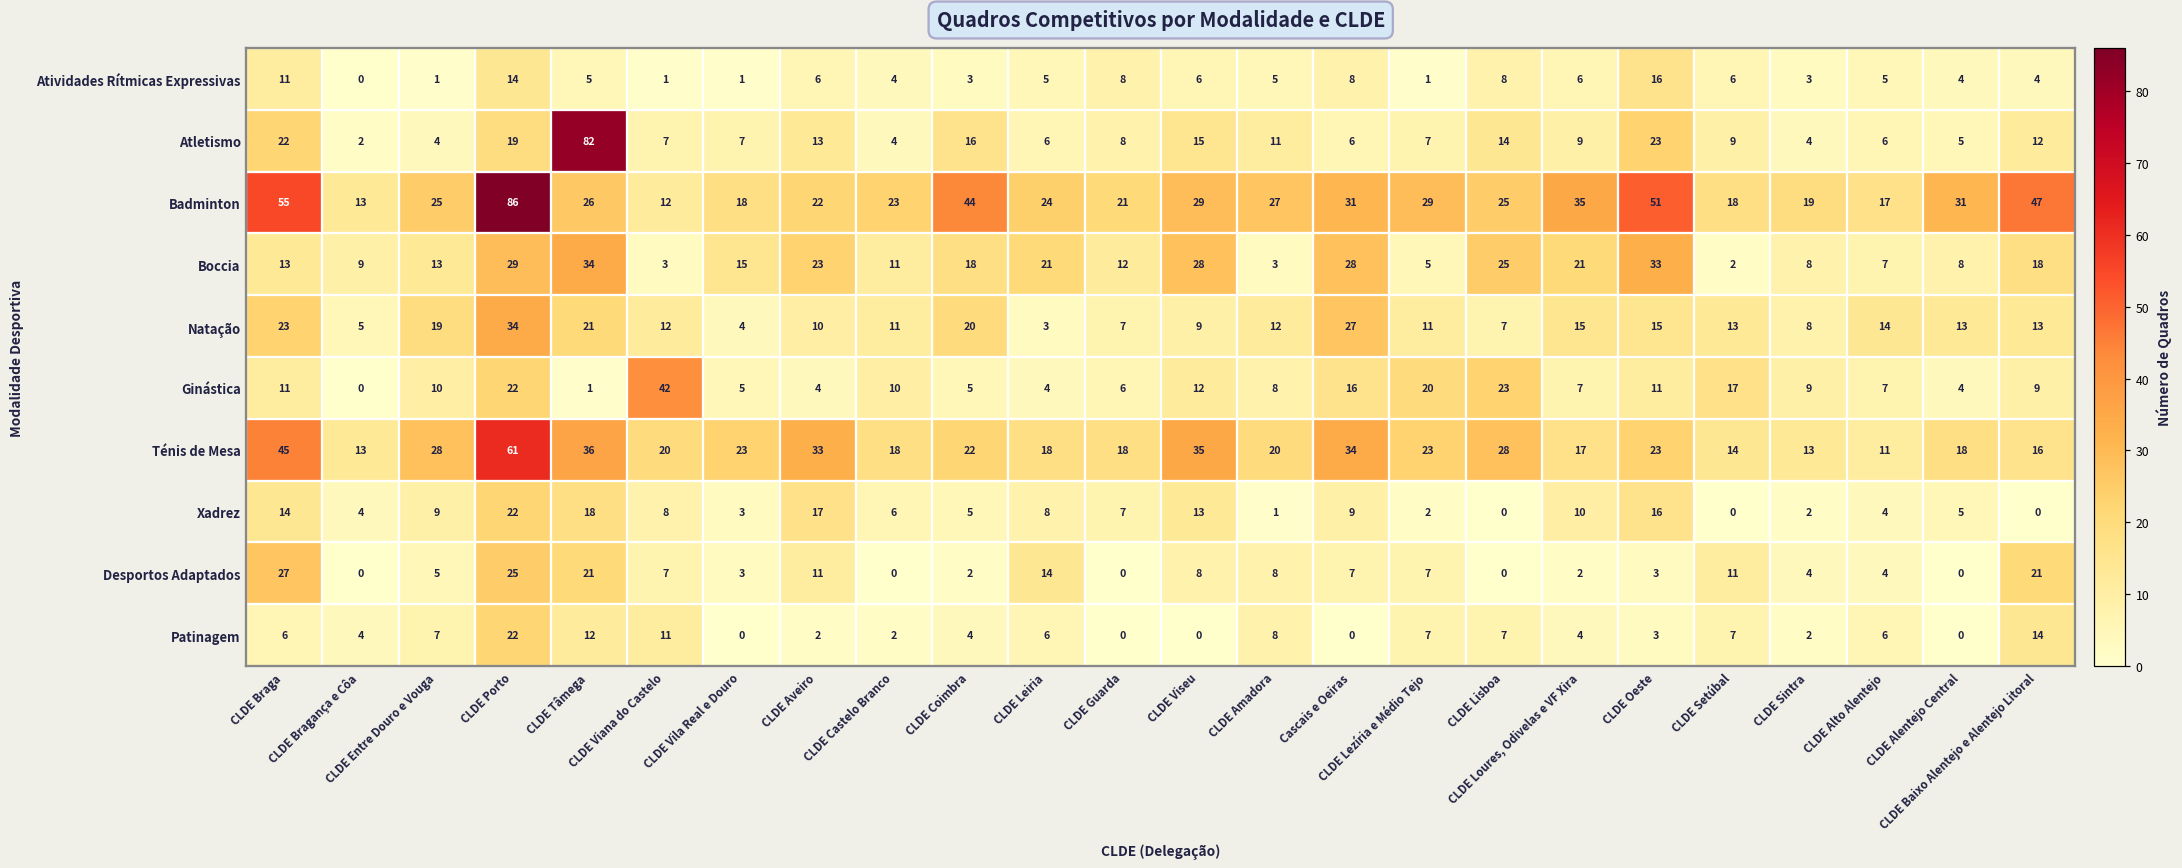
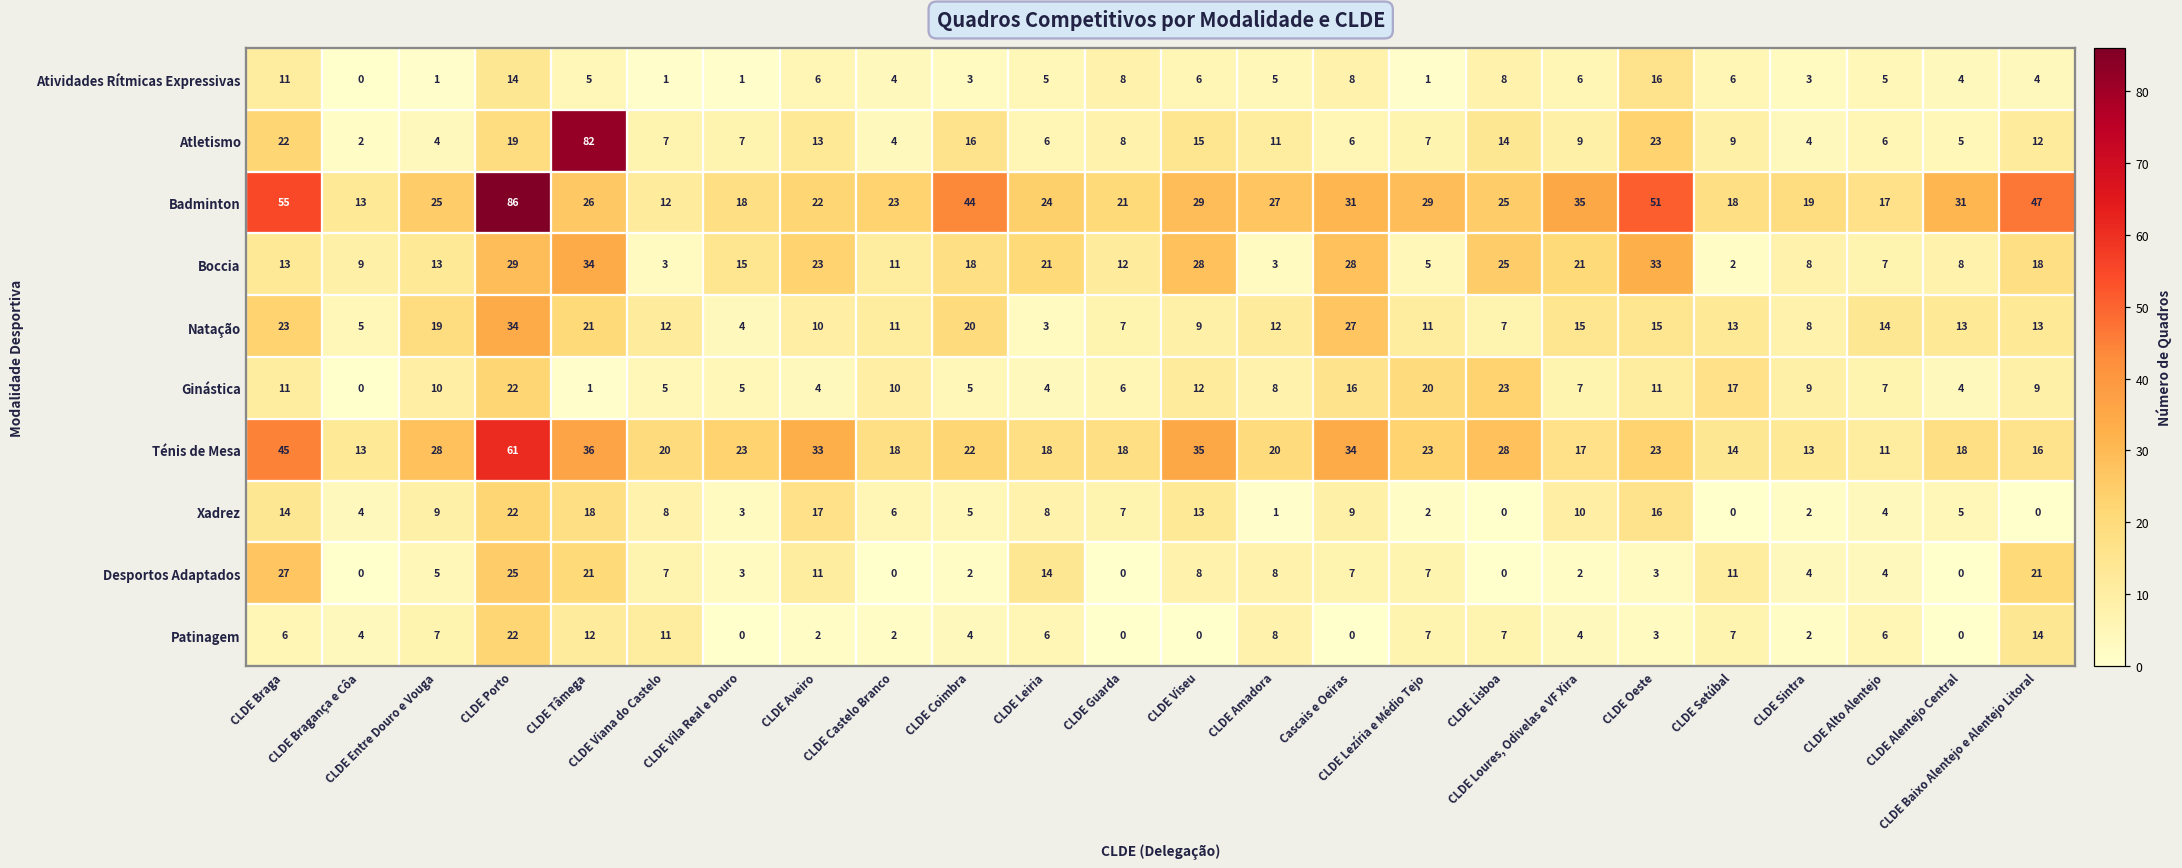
Ginástica, CLDE Viana do Castelo: 42 -> 5
